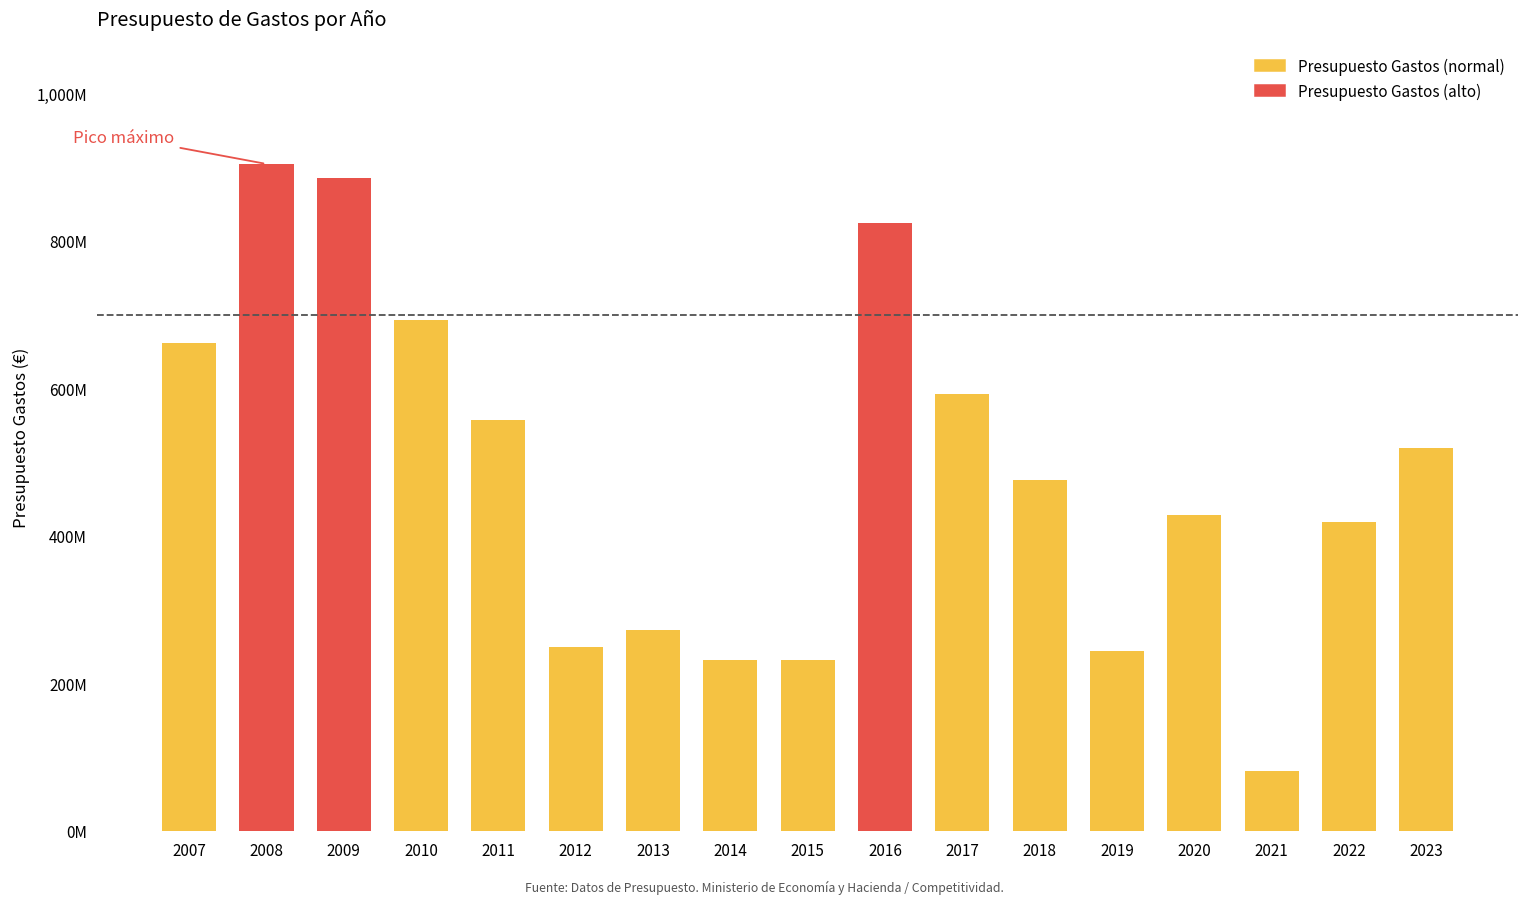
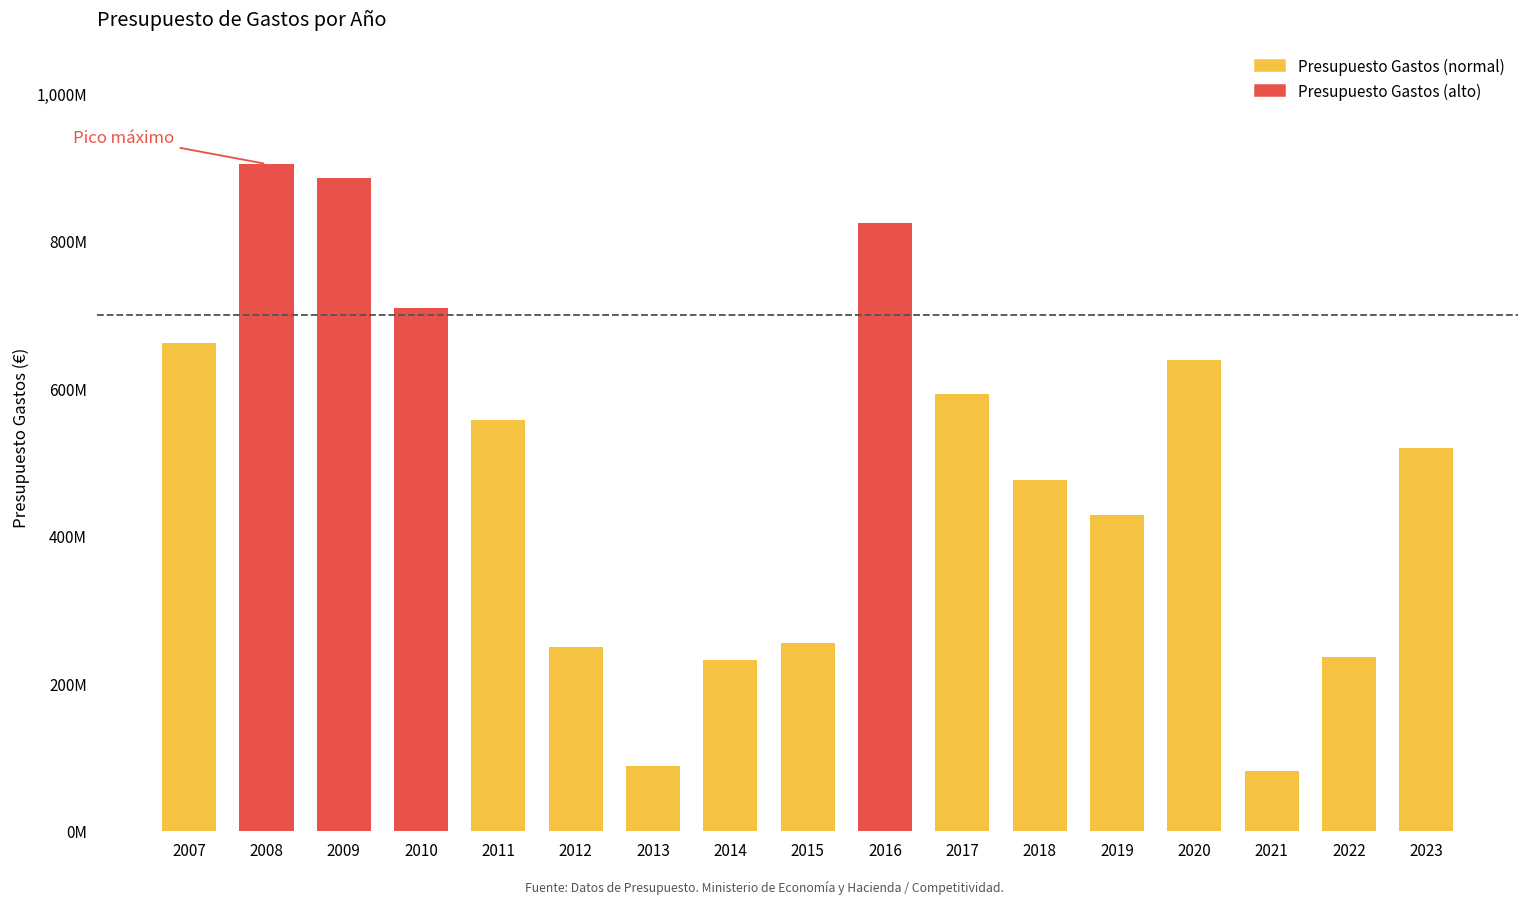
2010: 690,000,000 -> 710,000,000
2013: 270,000,000 -> 90,000,000
2015: 230,000,000 -> 260,000,000
2019: 240,000,000 -> 430,000,000
2020: 430,000,000 -> 640,000,000
2022: 420,000,000 -> 240,000,000
